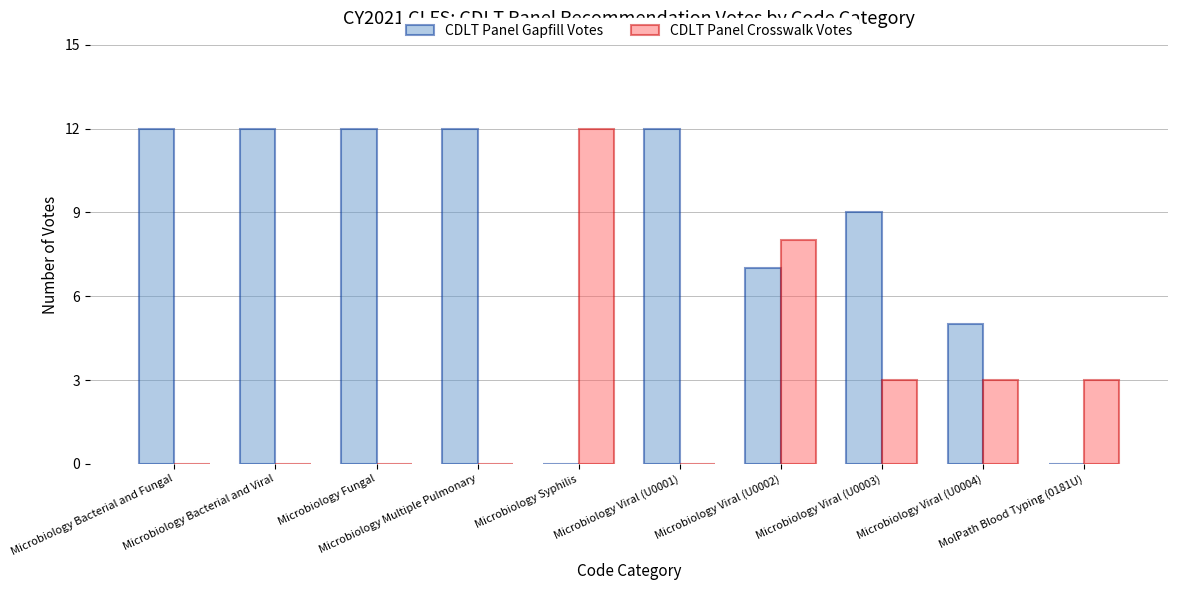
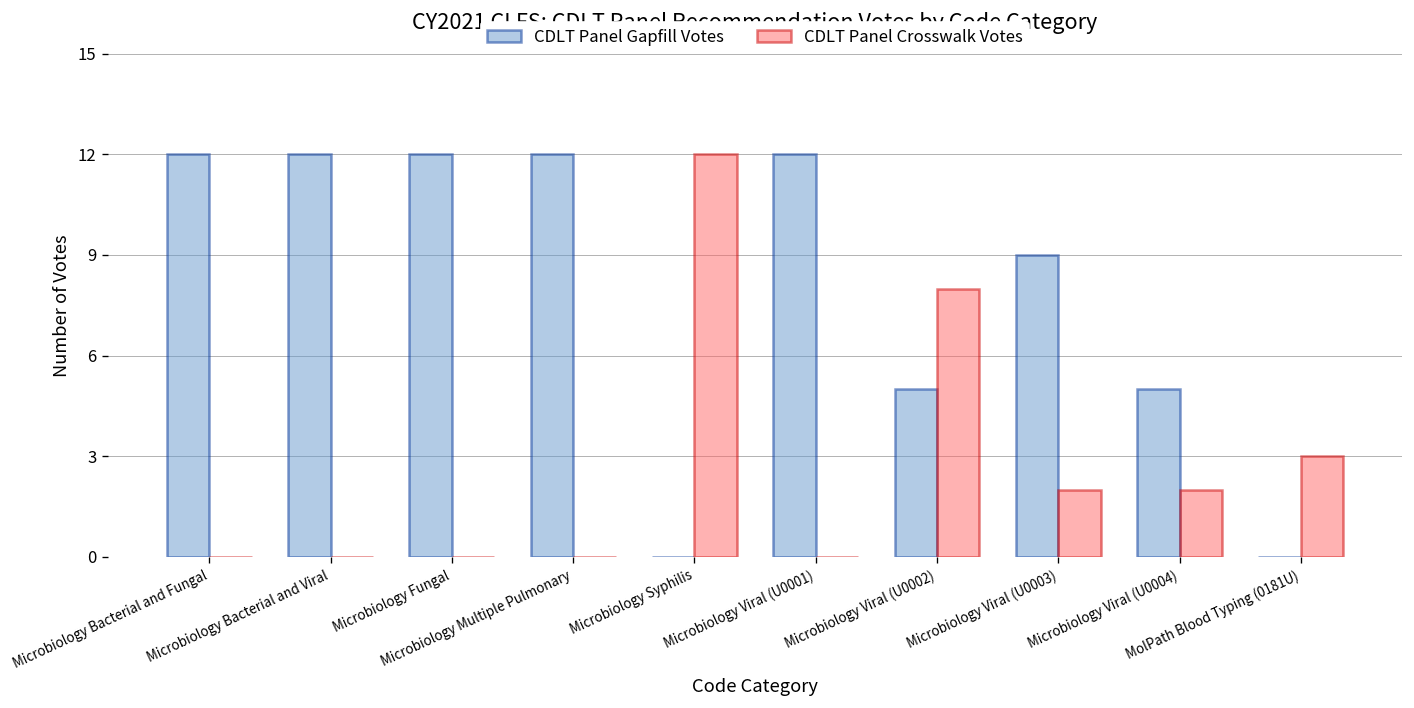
CDLT Panel Gapfill Votes, Microbiology Viral (U0002): 7 -> 5
CDLT Panel Crosswalk Votes, Microbiology Viral (U0003): 3 -> 2
CDLT Panel Crosswalk Votes, Microbiology Viral (U0004): 3 -> 2
